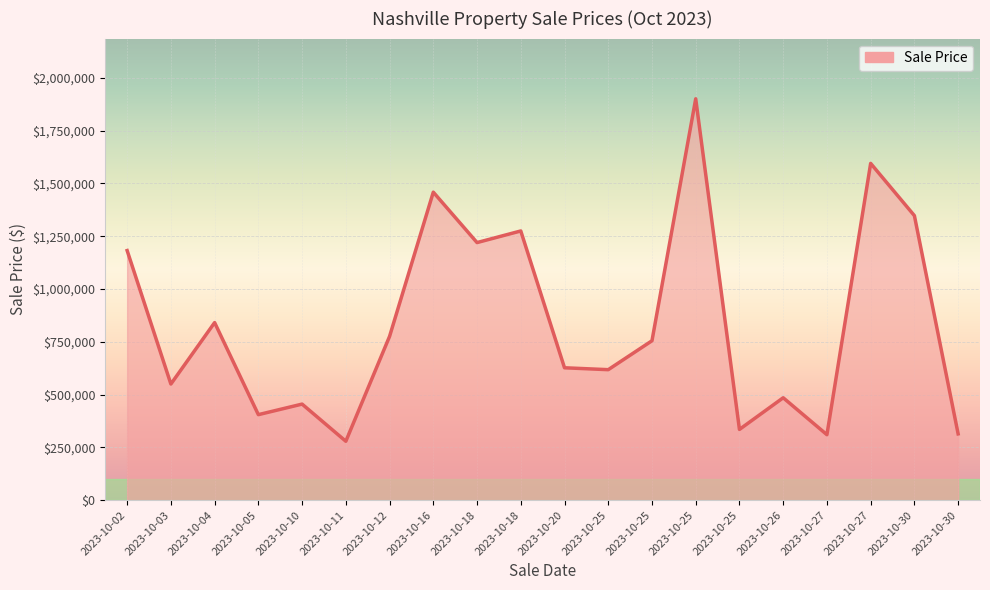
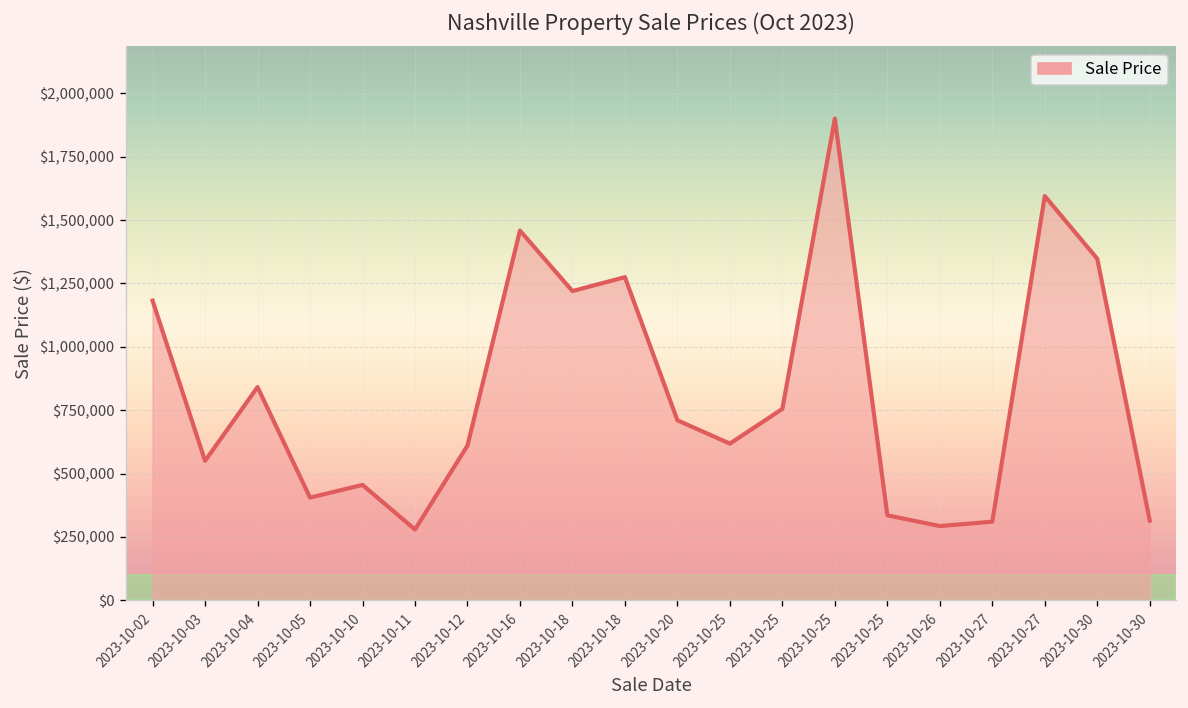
2023-10-12: $780,000 -> $610,000
2023-10-20: $630,000 -> $710,000
2023-10-26: $490,000 -> $290,000
